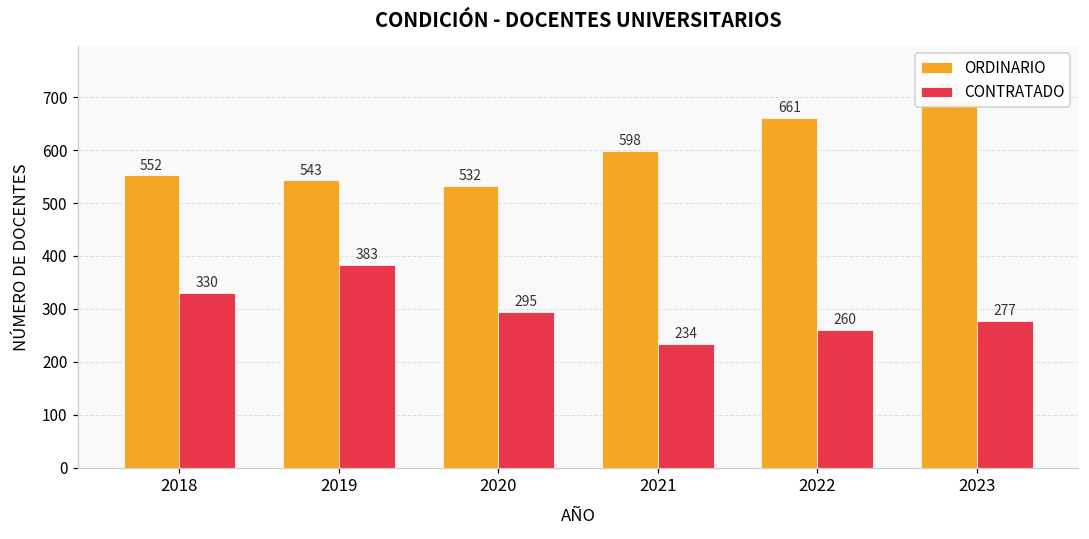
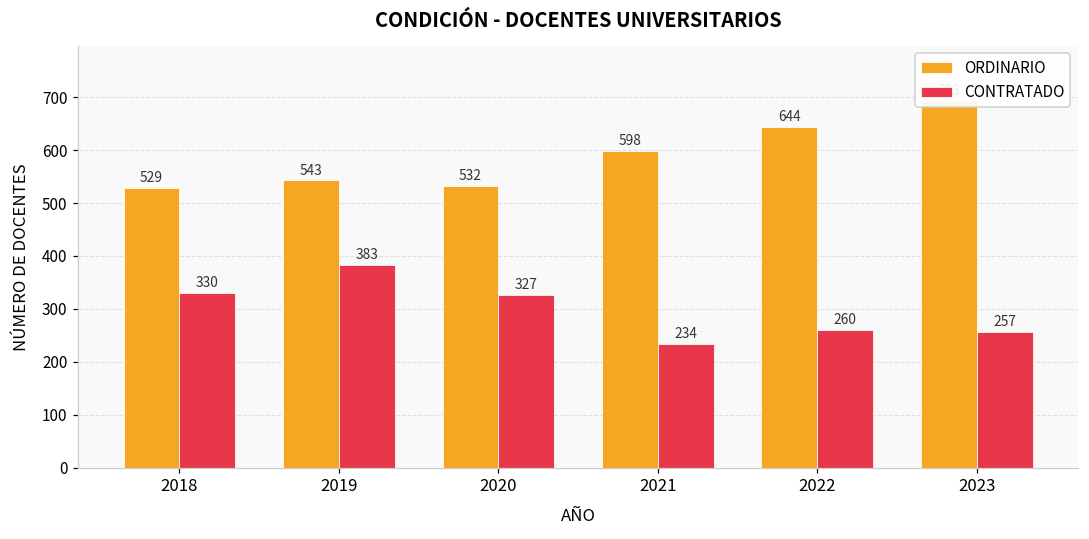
ORDINARIO, 2018: 552 -> 529
CONTRATADO, 2020: 295 -> 327
ORDINARIO, 2022: 661 -> 644
CONTRATADO, 2023: 277 -> 257
